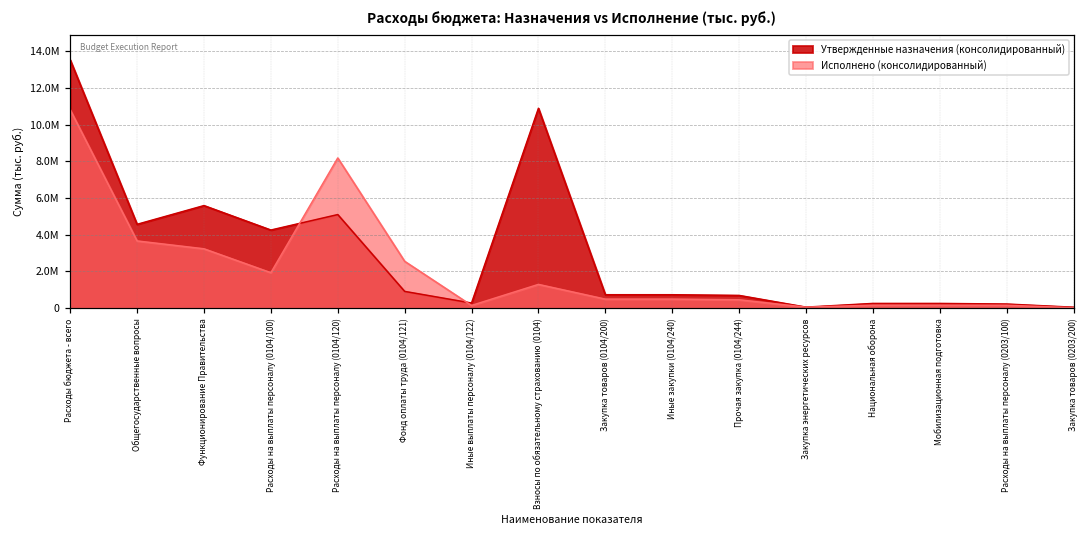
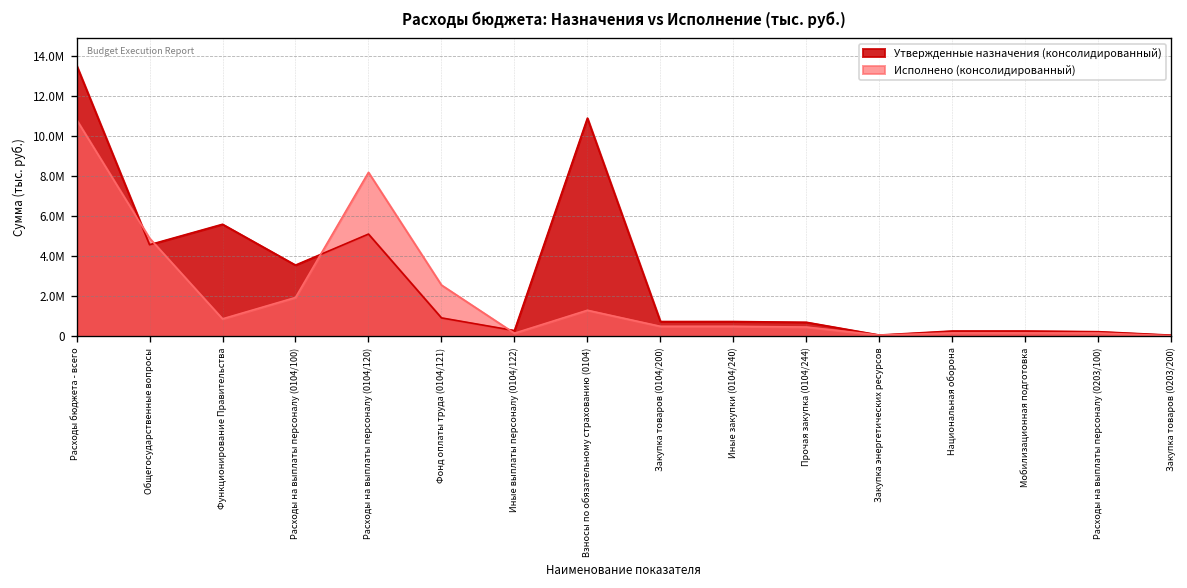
Исполнено (консолидированный), Общегосударственные вопросы: 3700000 -> 4900000
Исполнено (консолидированный), Функционирование Правительства: 3200000 -> 800000
Утвержденные назначения (консолидированный), Расходы на выплаты персоналу (0104/100): 4200000 -> 3500000
